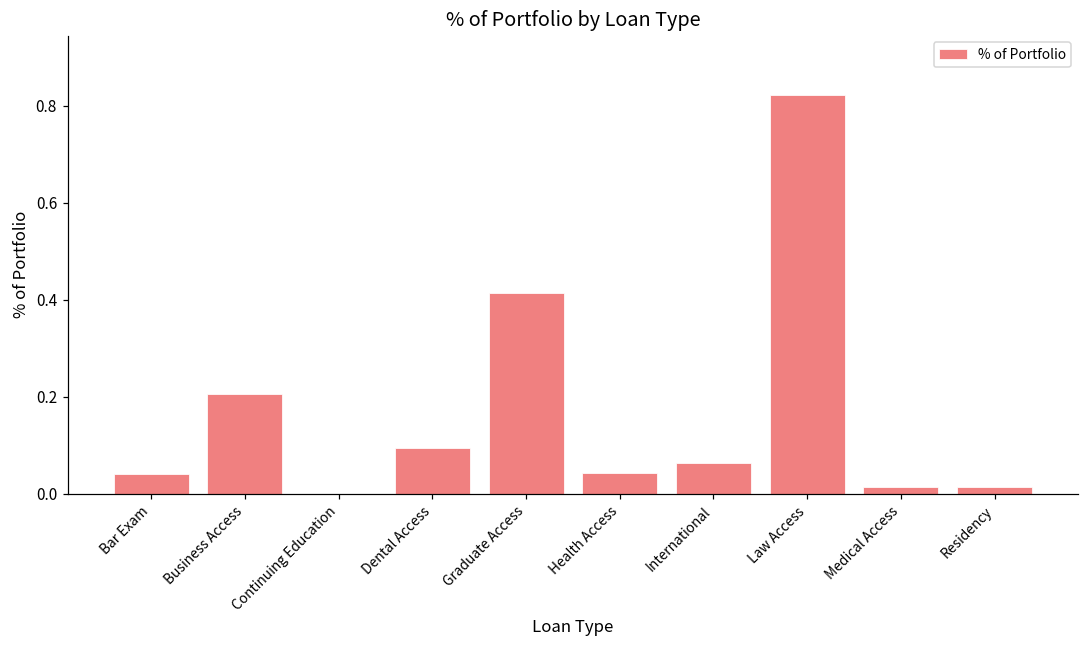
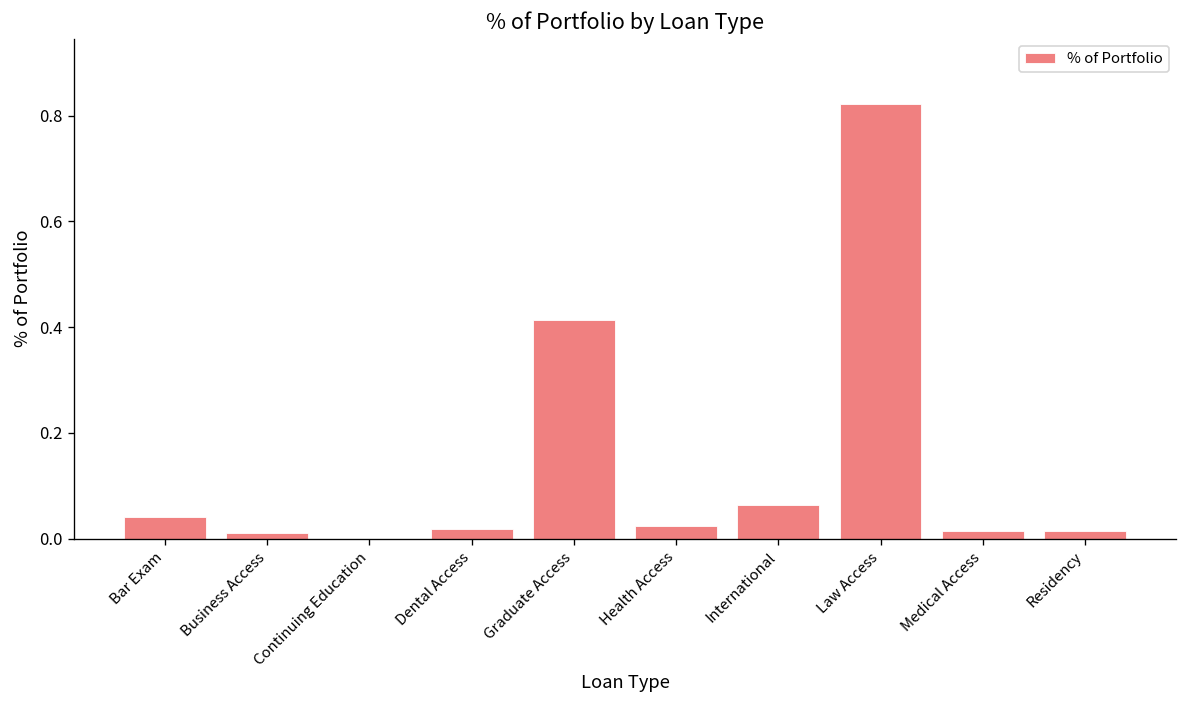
Business Access: 0.21 -> 0.01
Dental Access: 0.09 -> 0.02
Health Access: 0.04 -> 0.02
